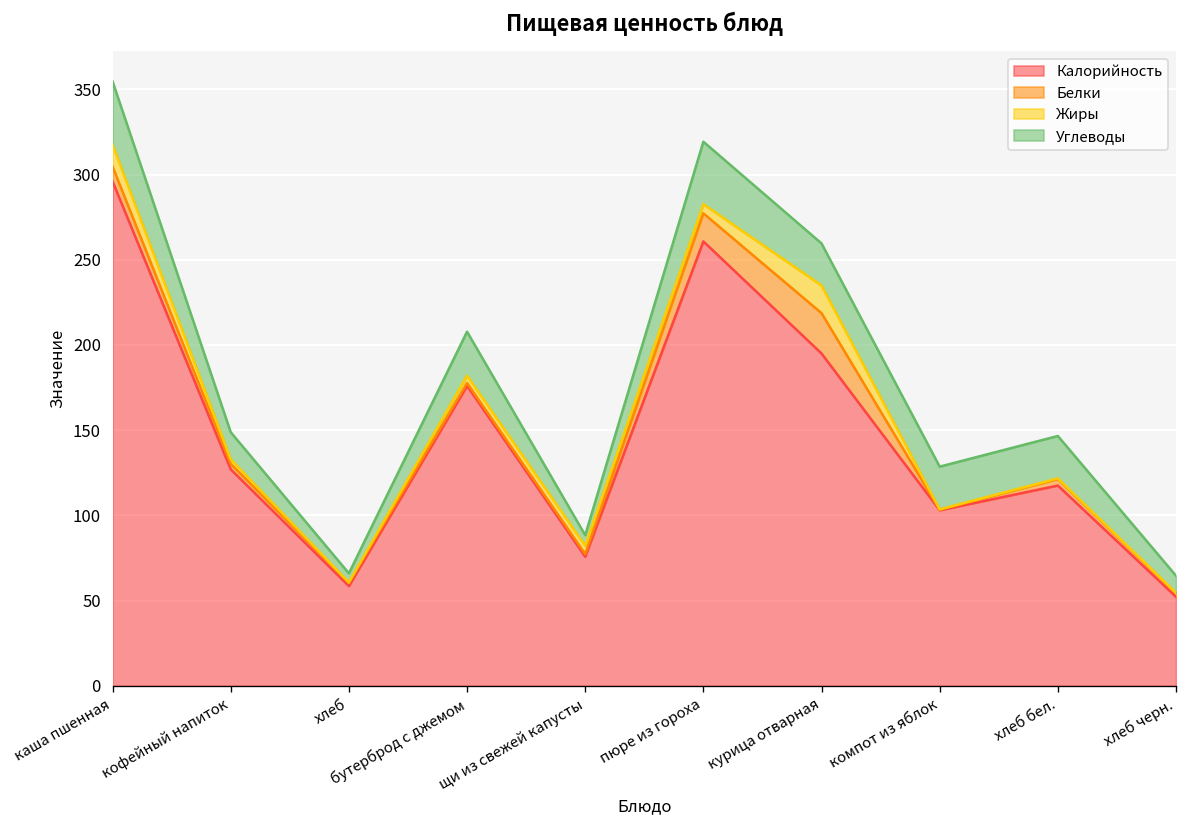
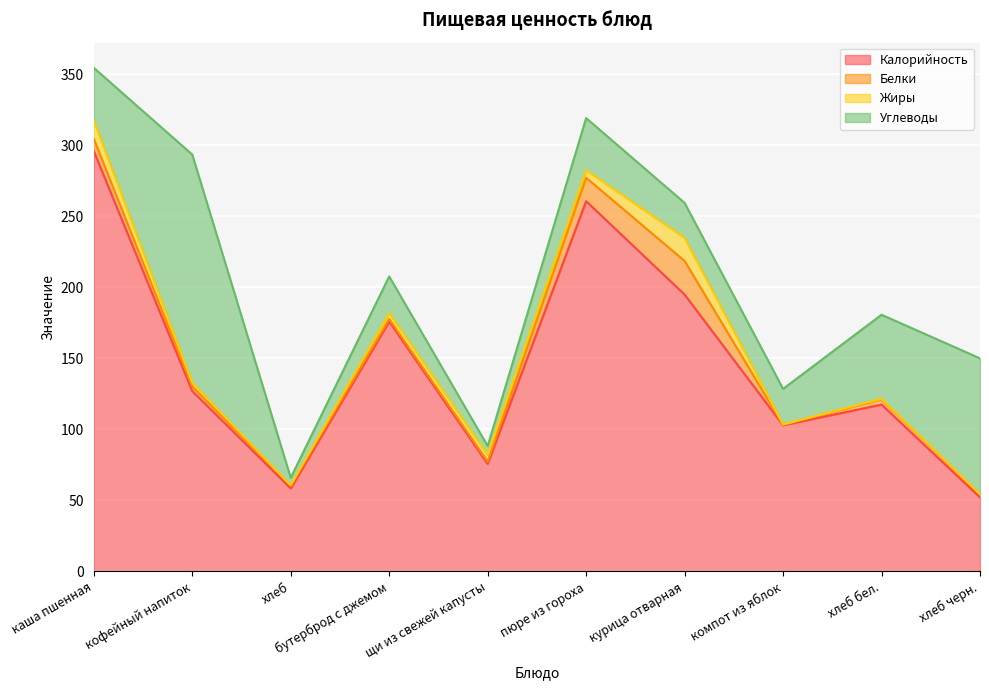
Углеводы, кофейный напиток: 16 -> 161
Углеводы, хлеб бел.: 25 -> 59
Углеводы, хлеб черн.: 10 -> 96
